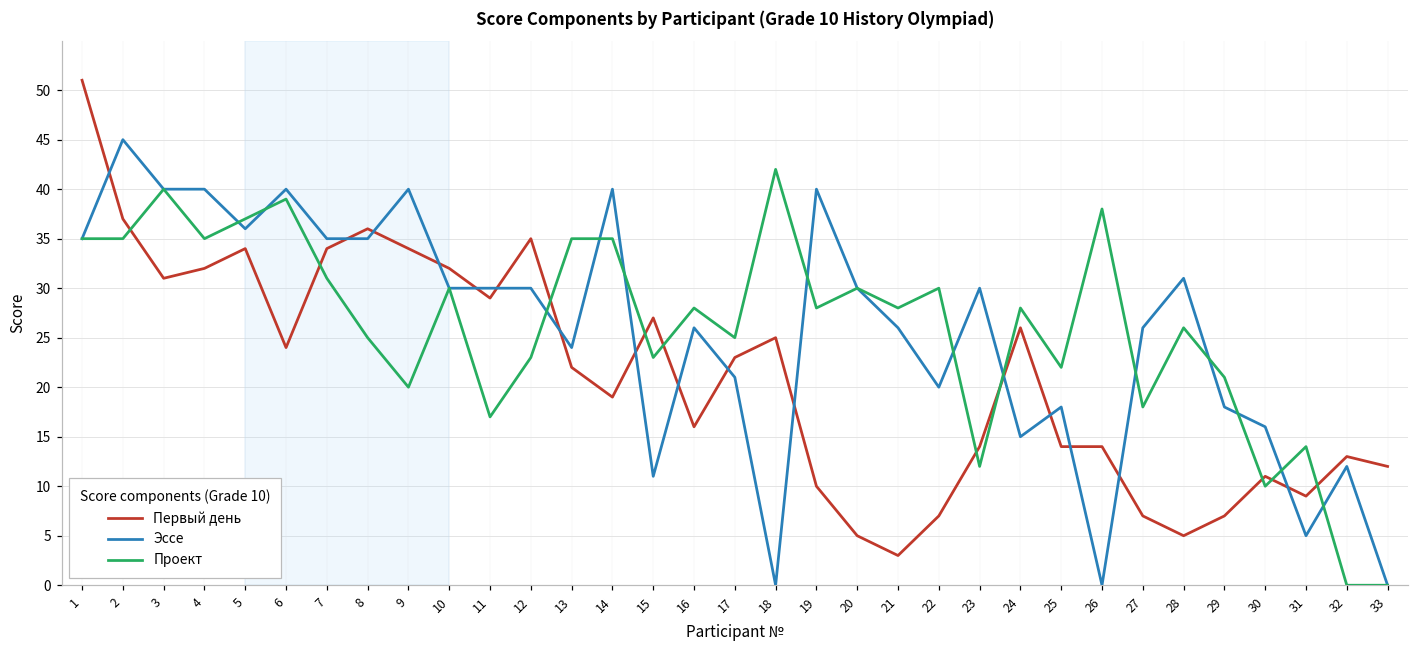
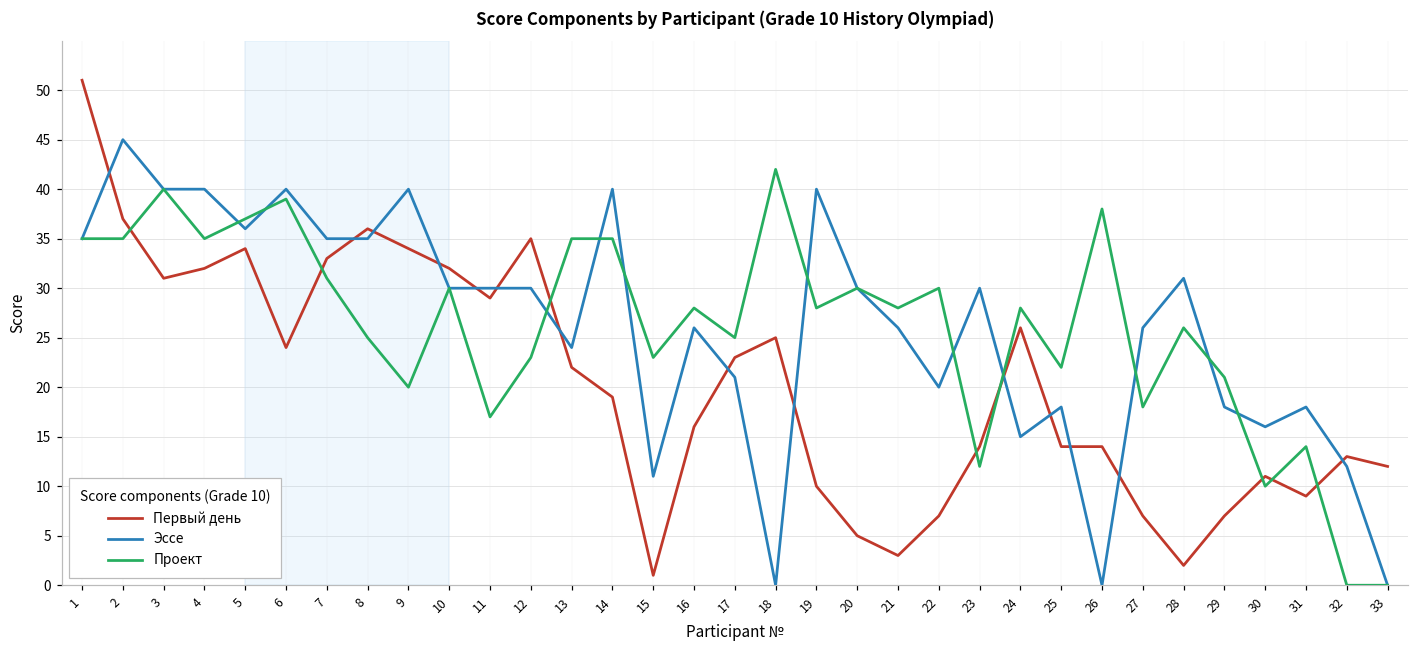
Первый день, 7: 34 -> 33
Первый день, 15: 27 -> 1
Первый день, 28: 5 -> 2
Эссе, 31: 5 -> 18
